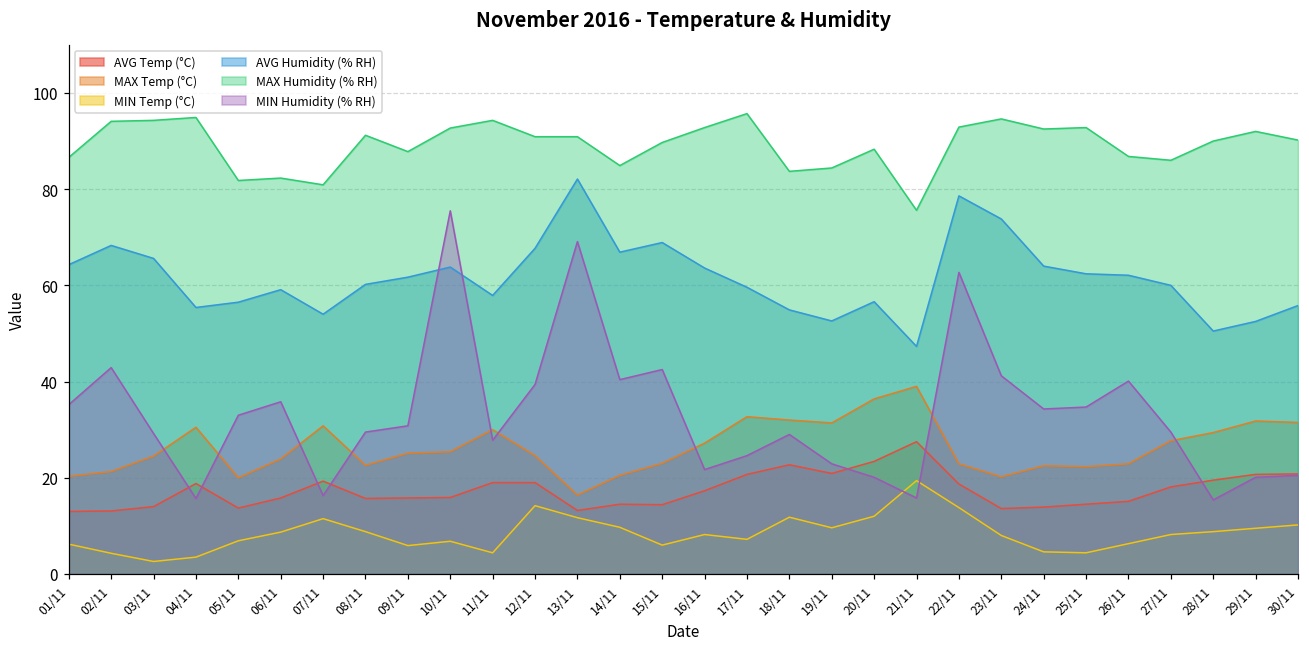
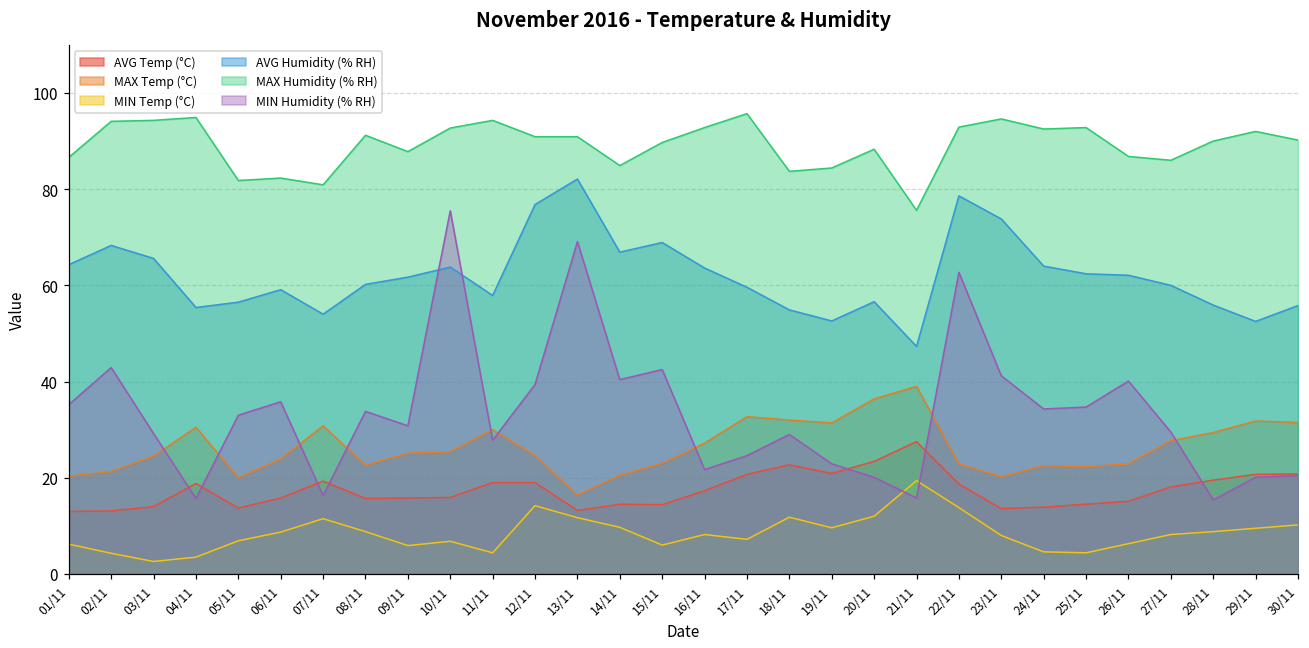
MIN Humidity (% RH), 08/11: 30 -> 34
AVG Humidity (% RH), 12/11: 68 -> 77
AVG Humidity (% RH), 28/11: 51 -> 56
